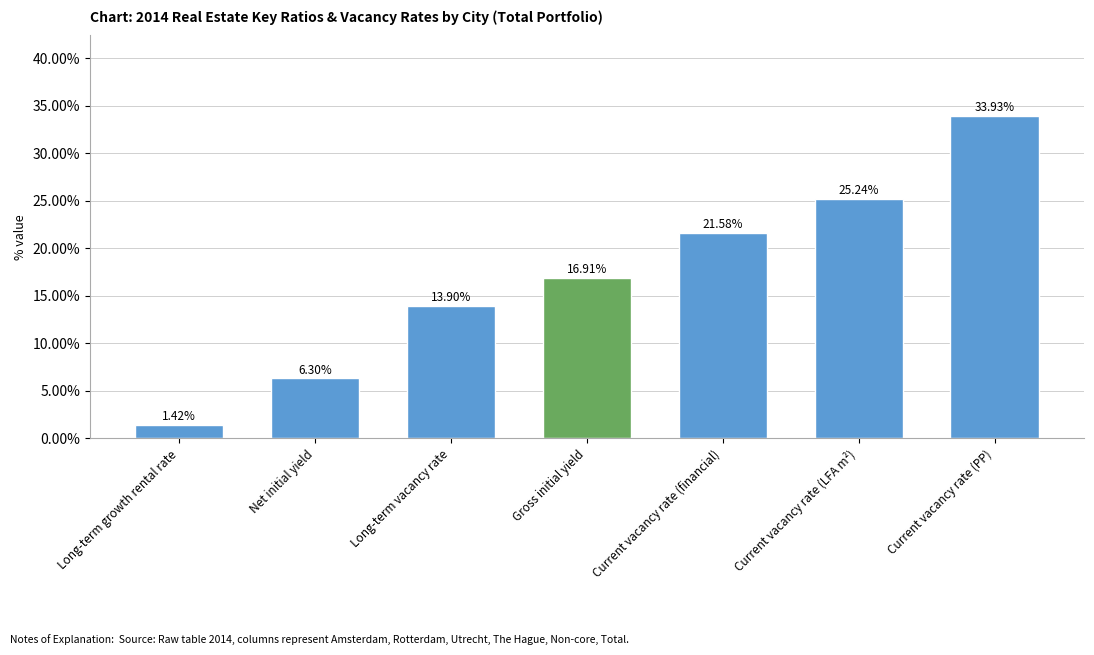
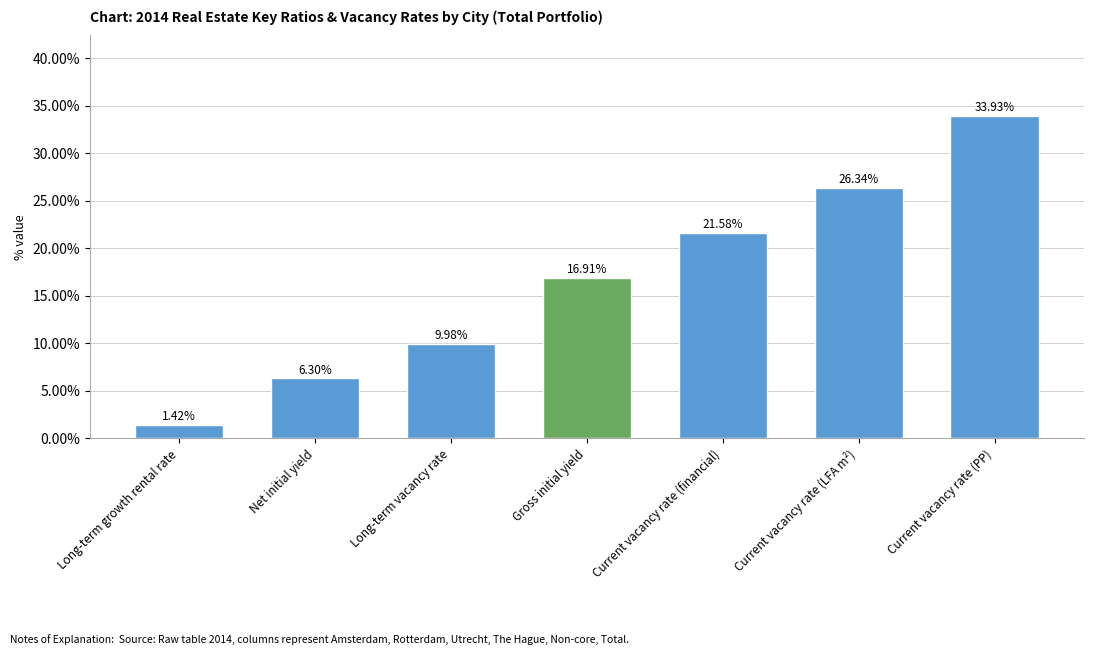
Long-term vacancy rate: 13.90% -> 9.98%
Current vacancy rate (LFA m²): 25.24% -> 26.34%
